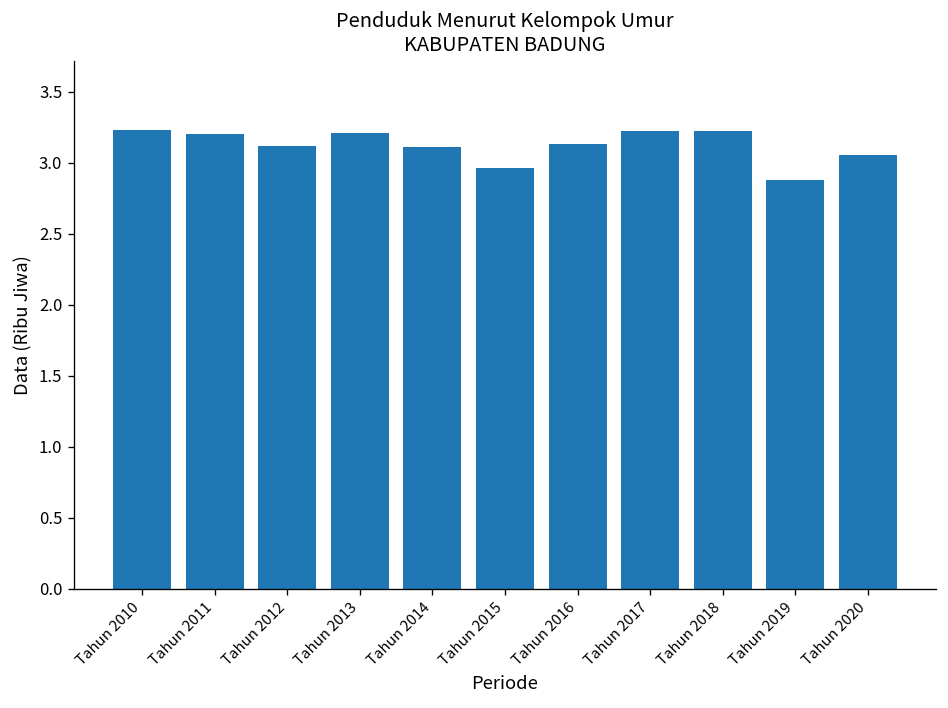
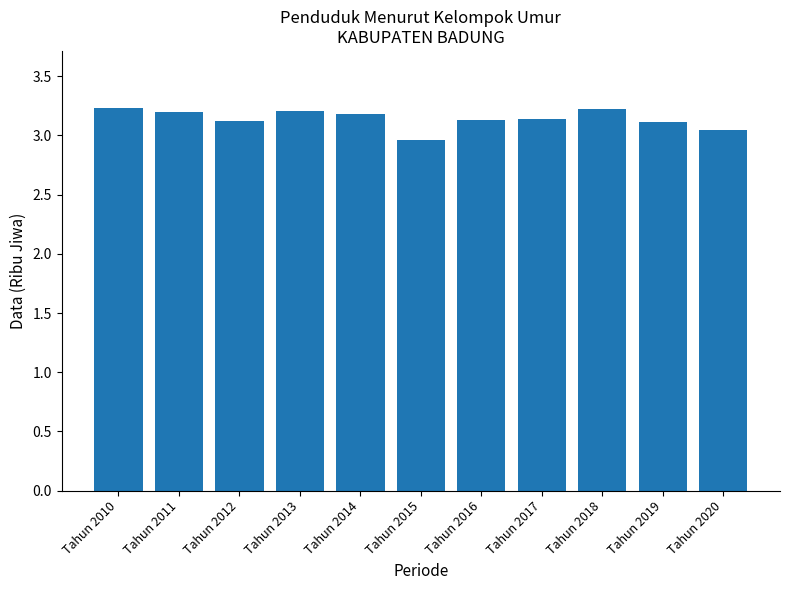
Tahun 2014: 3.11 -> 3.18
Tahun 2017: 3.22 -> 3.14
Tahun 2019: 2.88 -> 3.11
